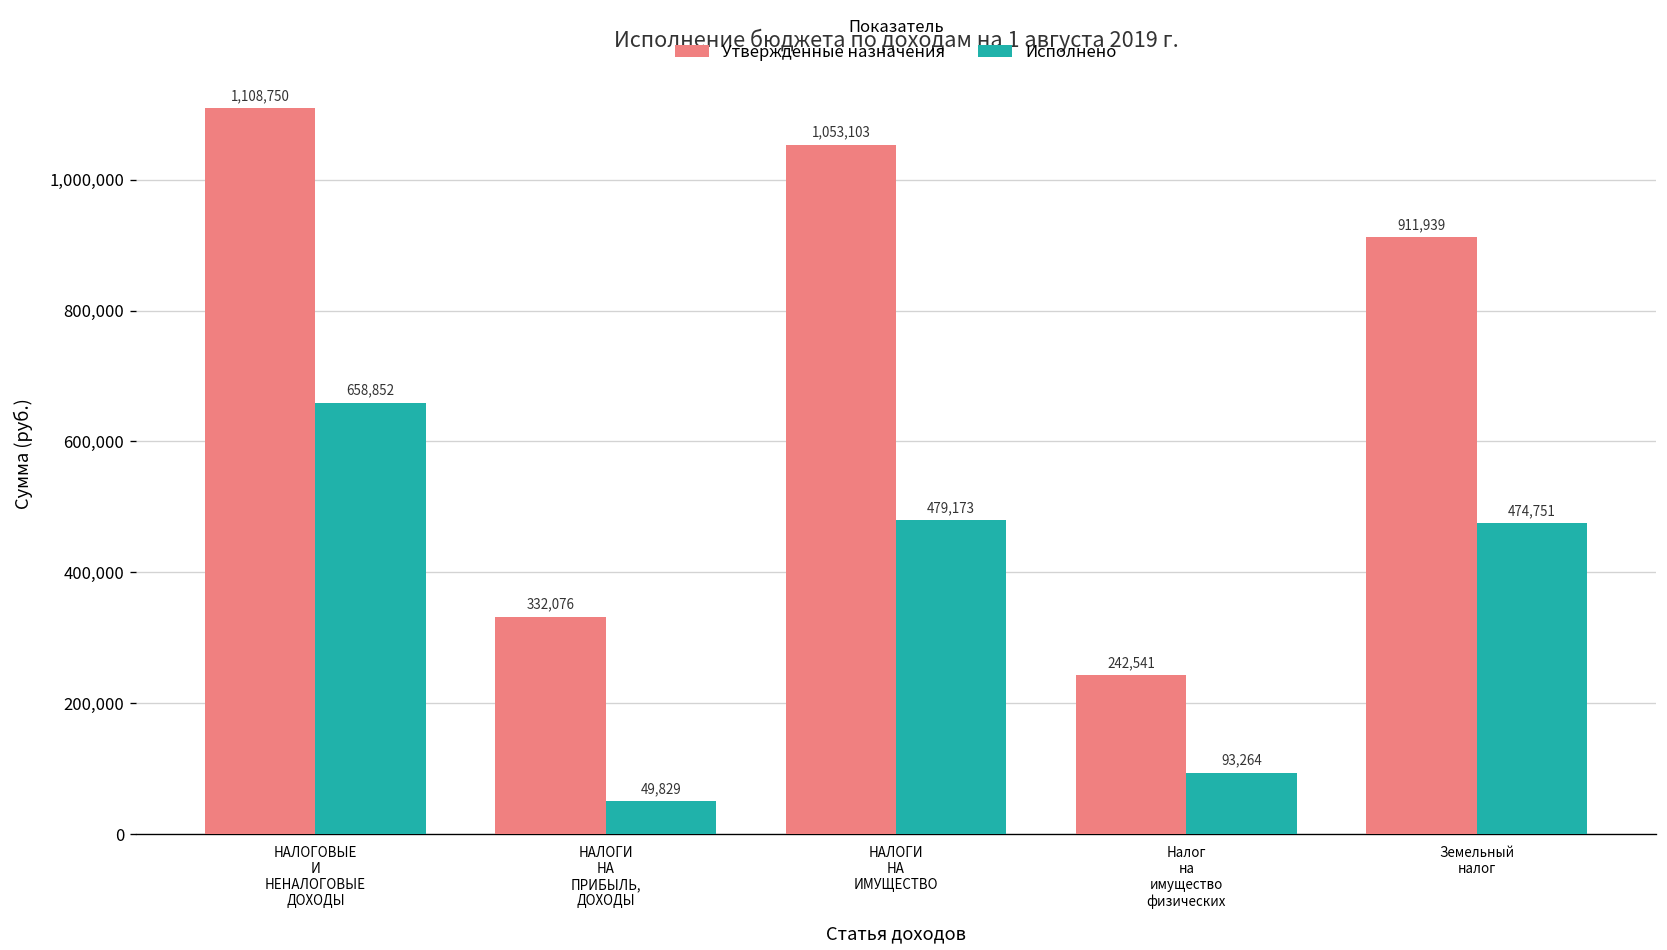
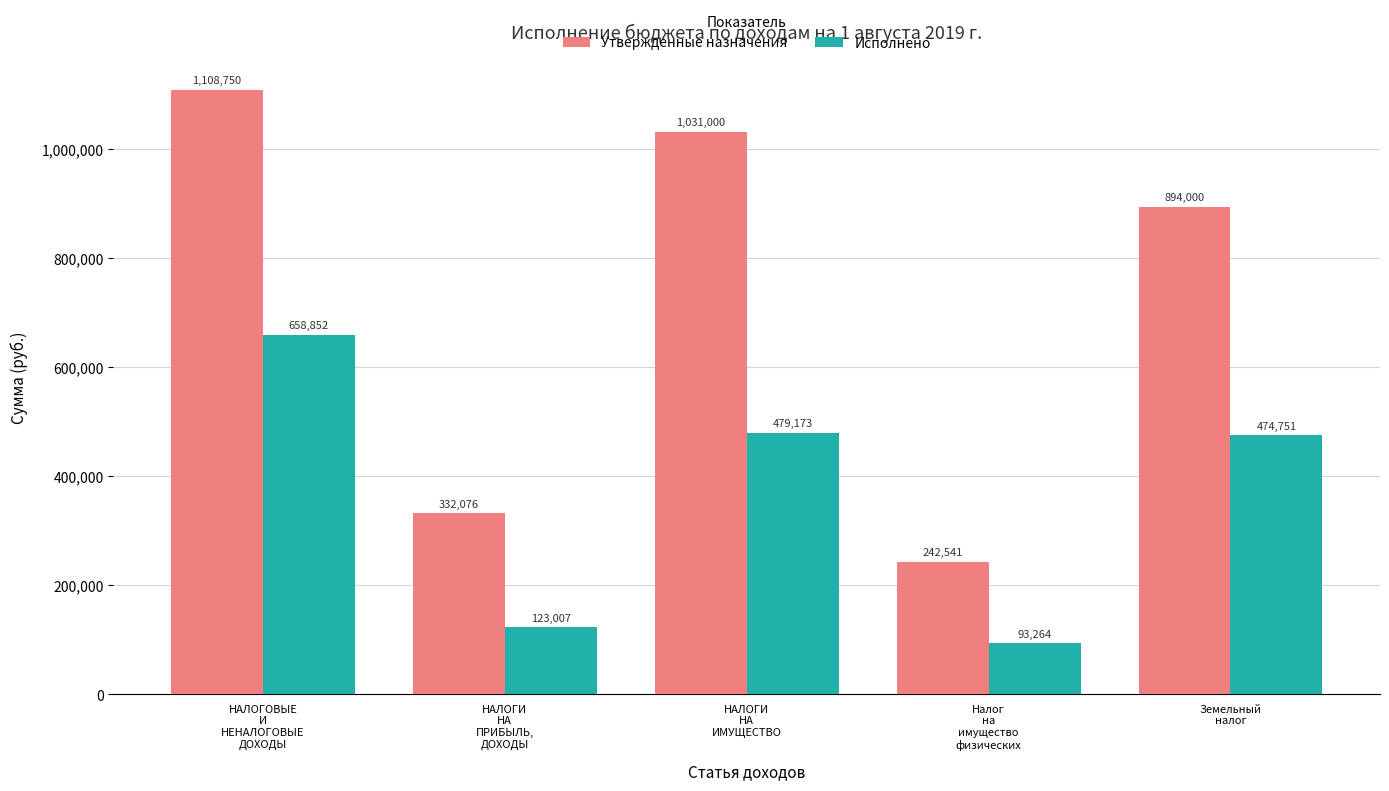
Исполнено, НАЛОГИ НА ПРИБЫЛЬ, ДОХОДЫ: 49,829 -> 123,007
Утвержденные назначения, НАЛОГИ НА ИМУЩЕСТВО: 1,053,103 -> 1,031,000
Утвержденные назначения, Земельный налог: 911,939 -> 894,000
